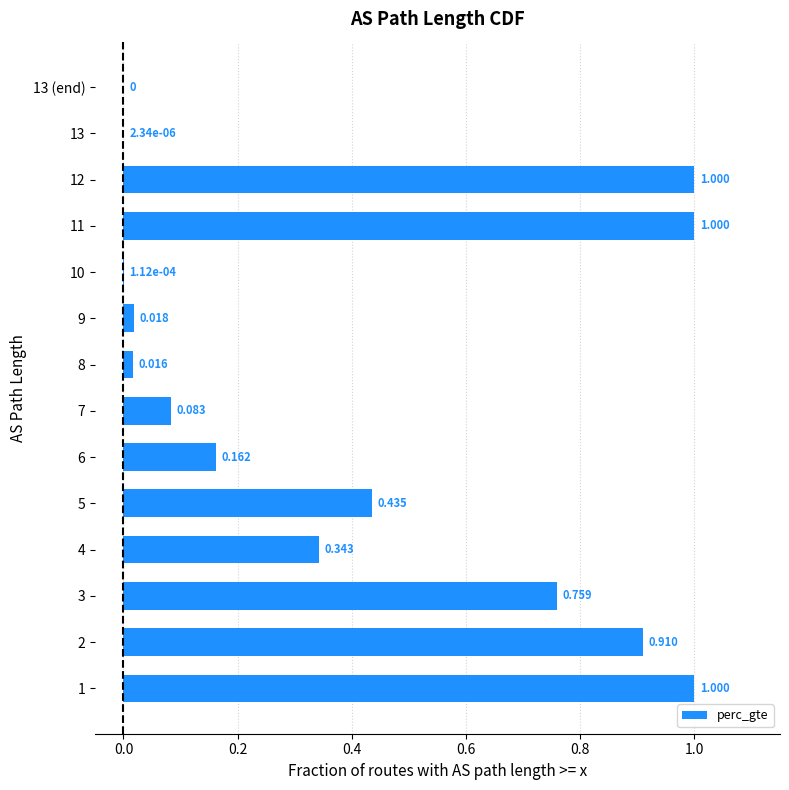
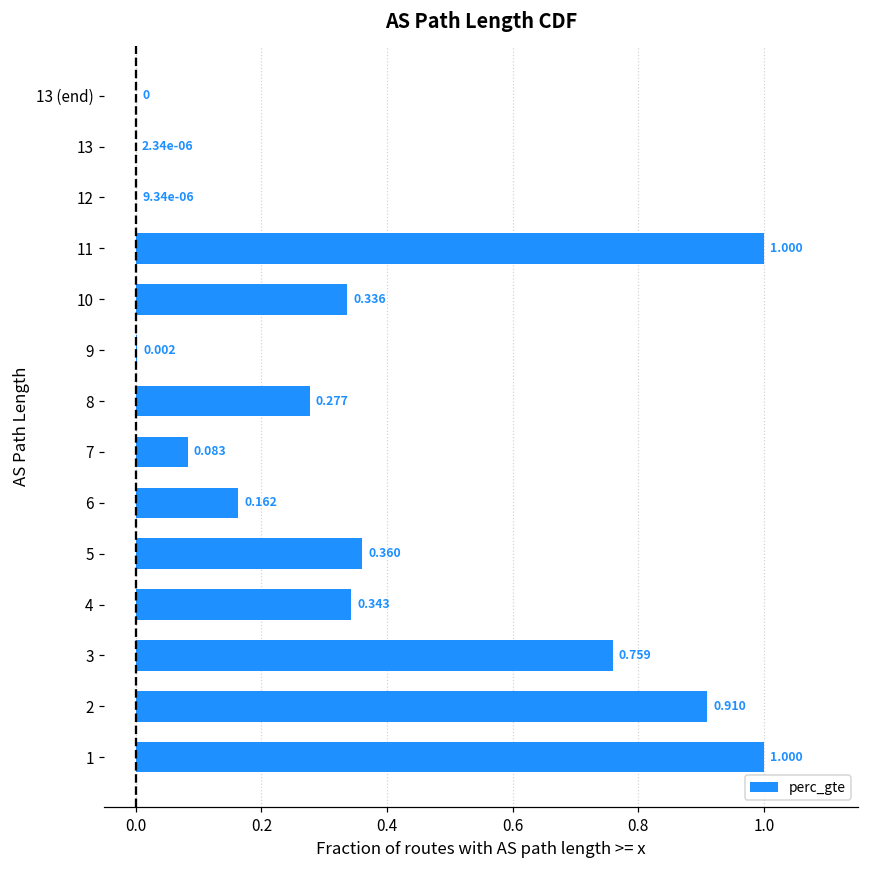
12: 1.000 -> 9.34e-06
10: 1.12e-04 -> 0.336
9: 0.018 -> 0.002
8: 0.016 -> 0.277
5: 0.435 -> 0.360
